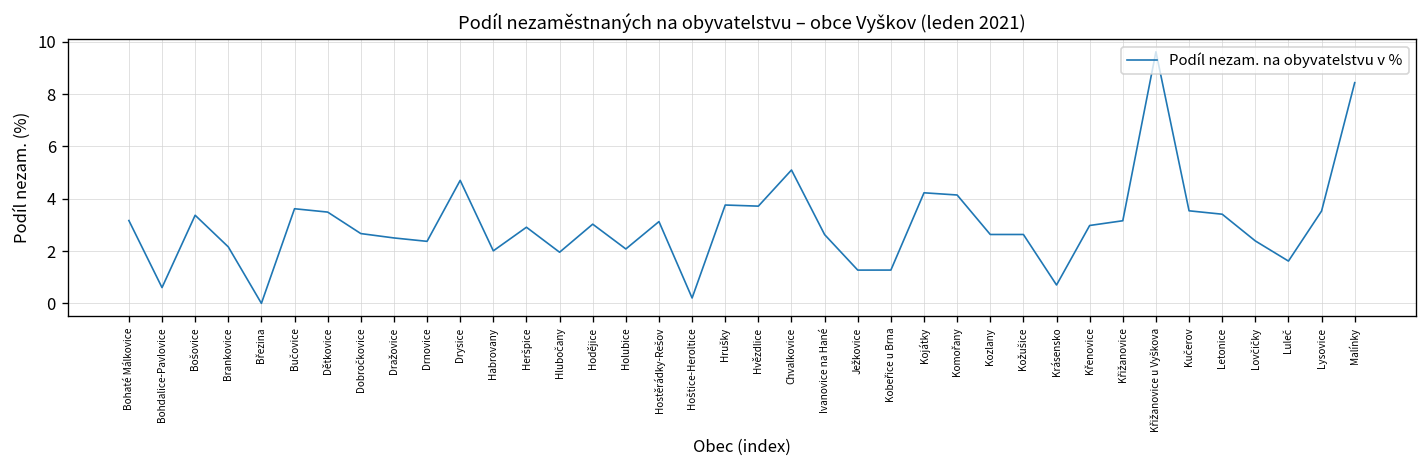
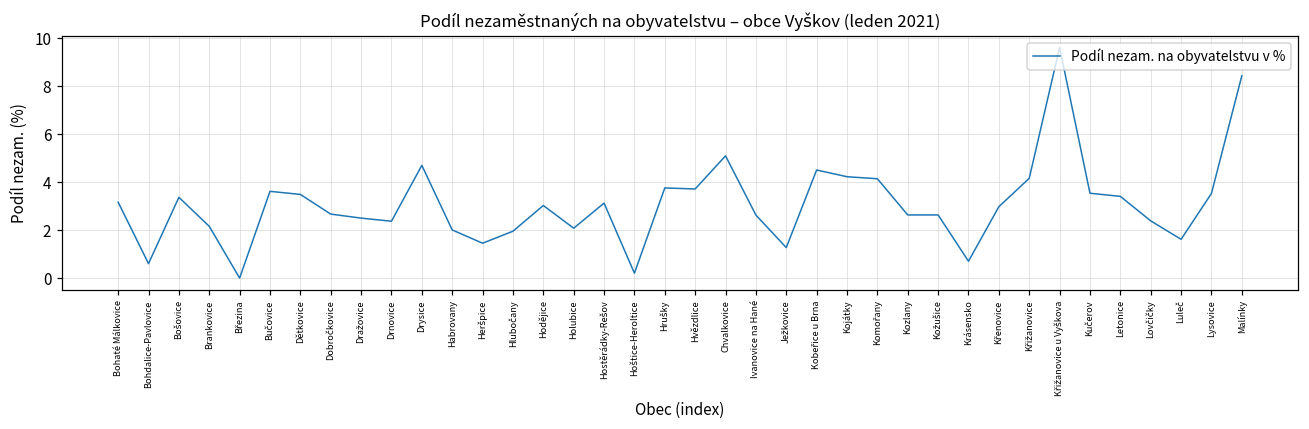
Heršpice: 2.9 -> 1.5
Kobeřice u Brna: 1.3 -> 4.5
Křižanovice: 3.2 -> 4.2
